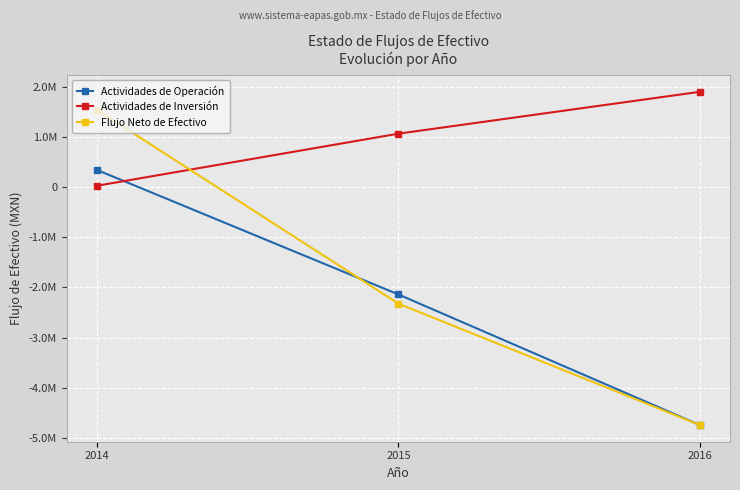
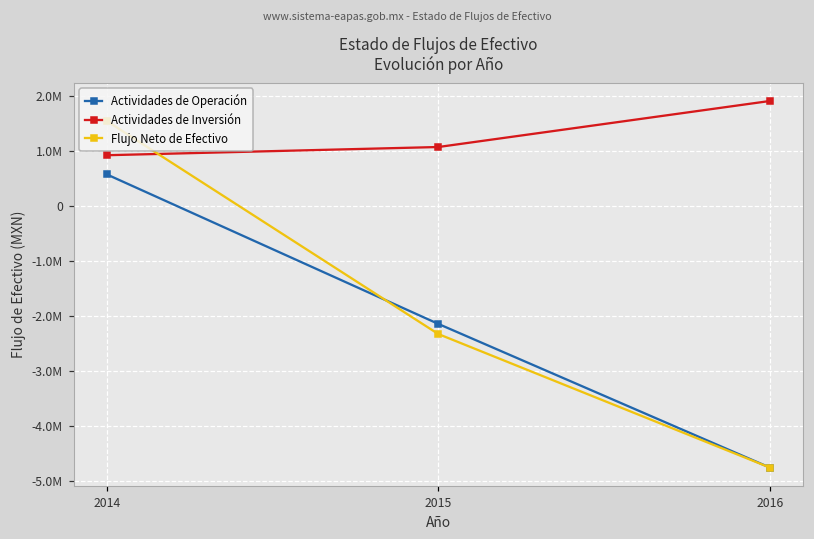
Actividades de Operación, 2014: 300000 -> 600000
Actividades de Inversión, 2014: 0 -> 900000
